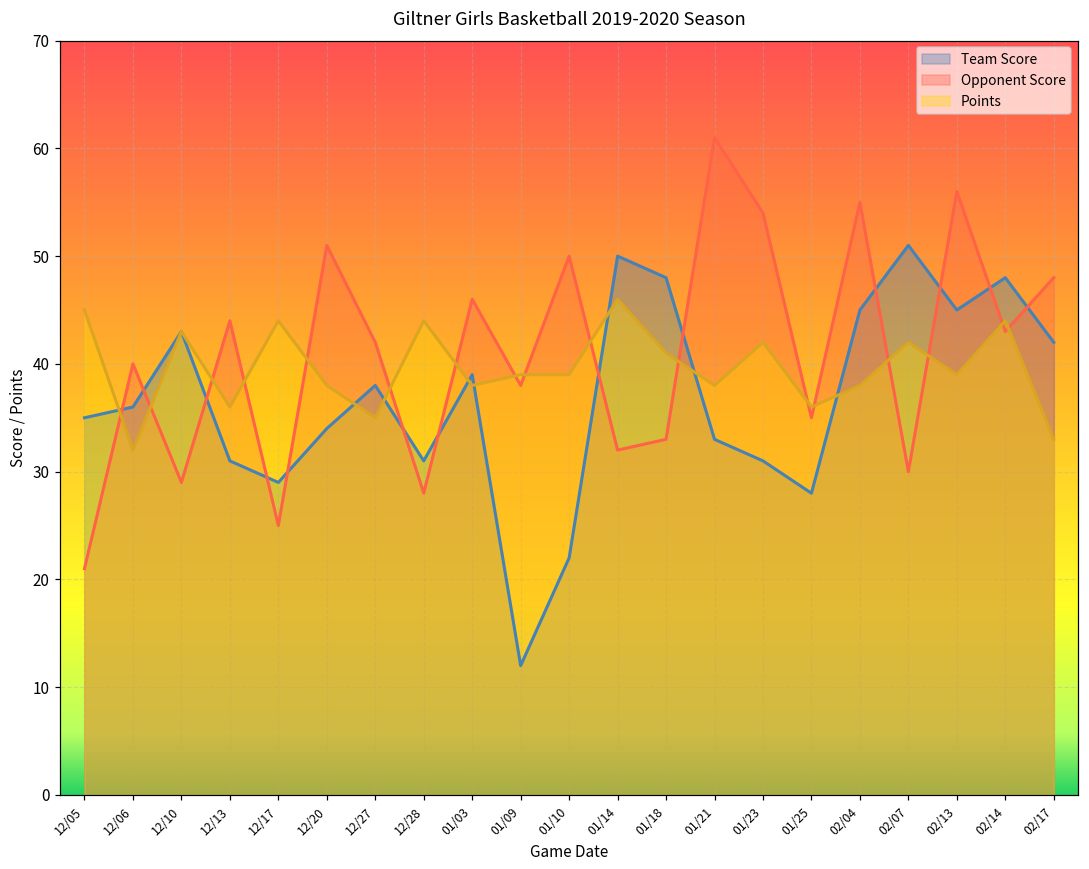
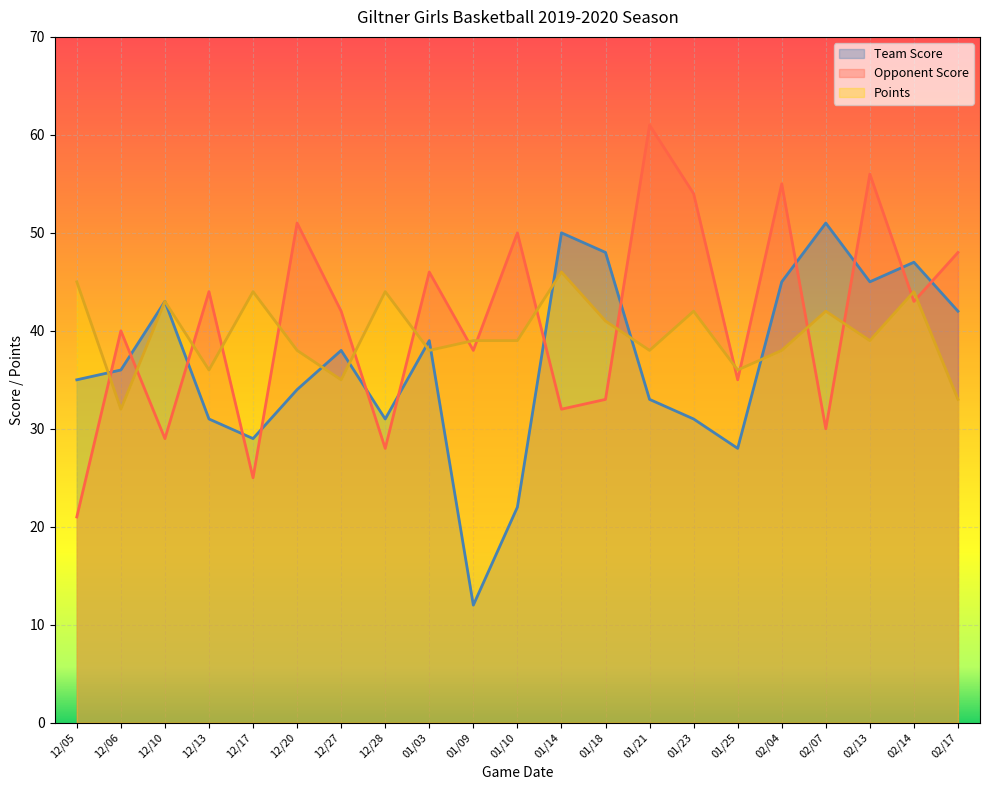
Team Score, 02/14: 48 -> 47
